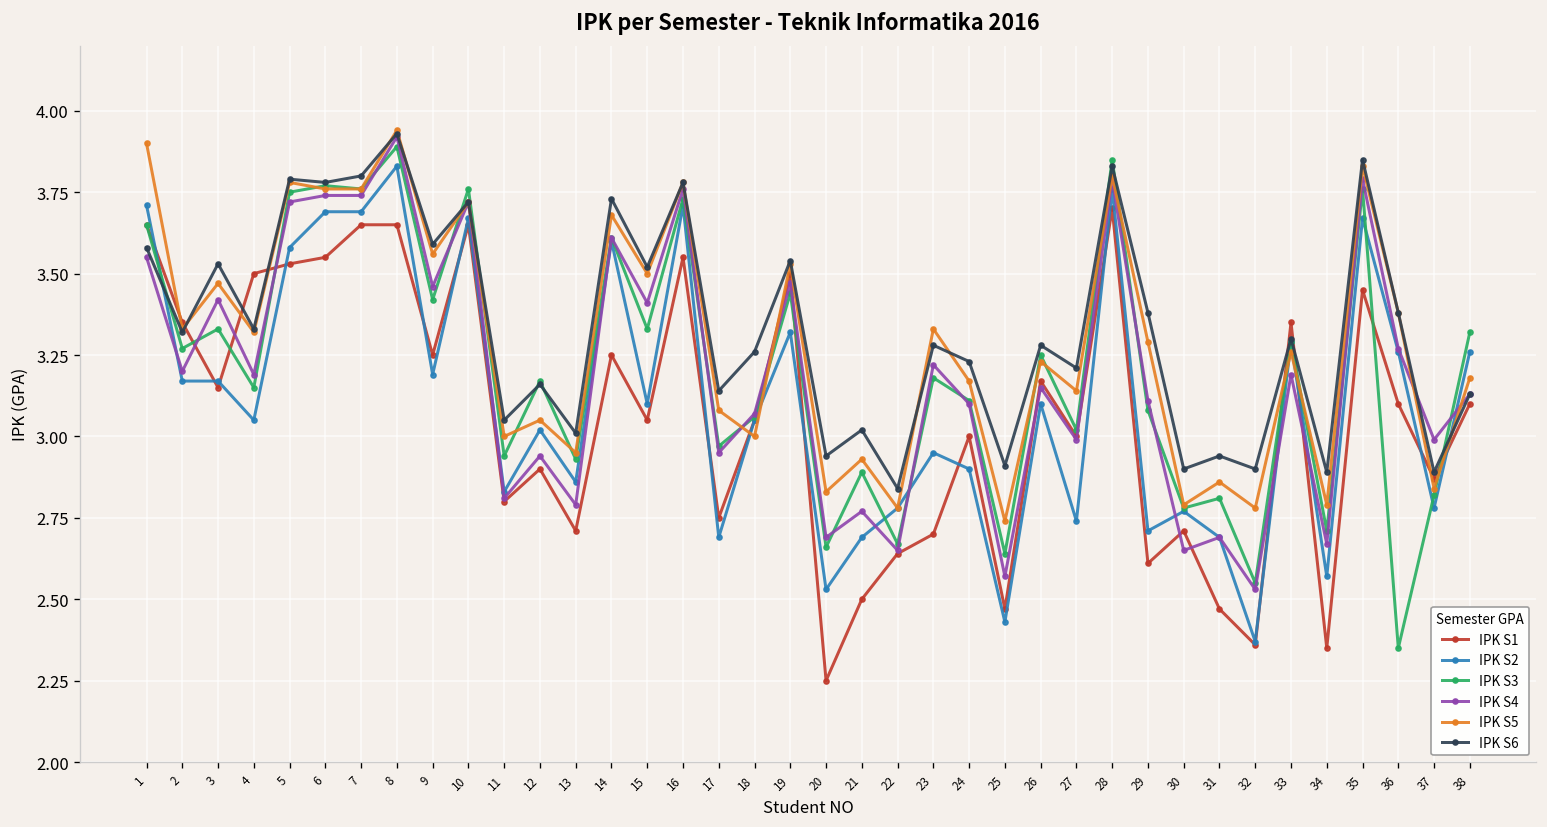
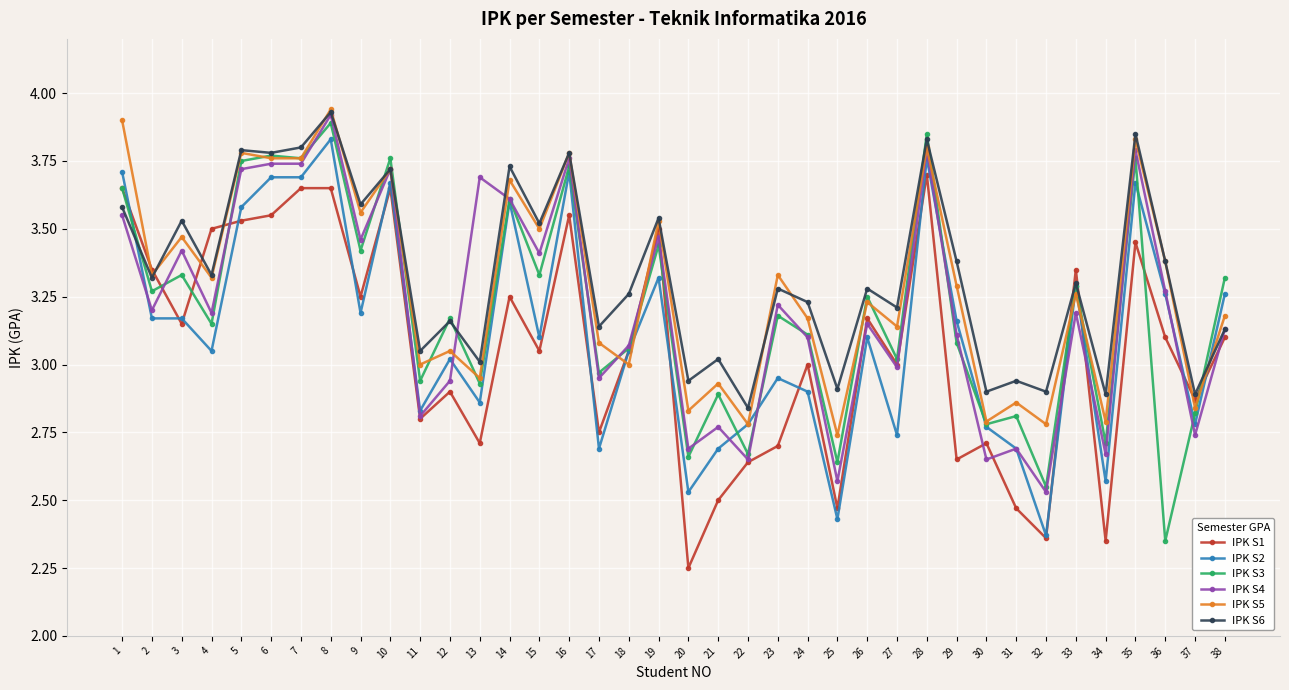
IPK S4, 13: 2.79 -> 3.69
IPK S1, 29: 2.61 -> 2.65
IPK S2, 29: 2.71 -> 3.16
IPK S4, 37: 2.99 -> 2.74
